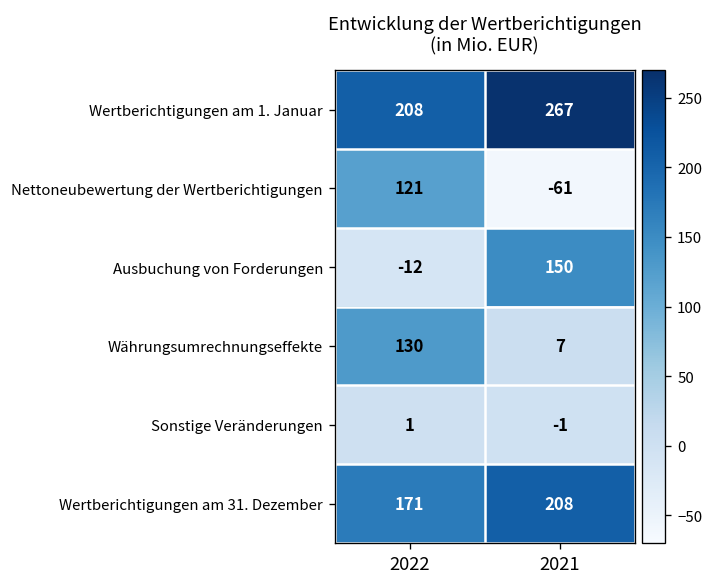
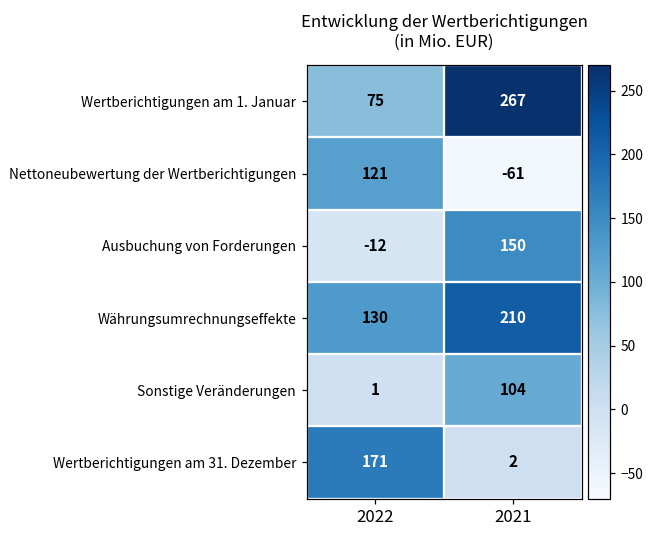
Wertberichtigungen am 1. Januar, 2022: 208 -> 75
Währungsumrechnungseffekte, 2021: 7 -> 210
Sonstige Veränderungen, 2021: -1 -> 104
Wertberichtigungen am 31. Dezember, 2021: 208 -> 2
